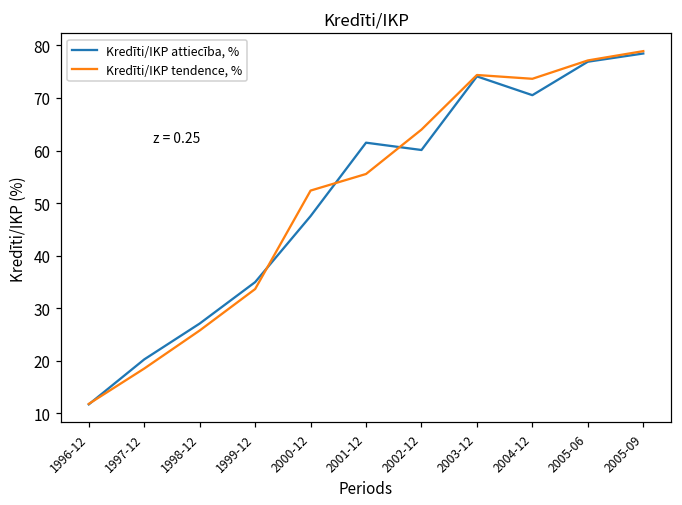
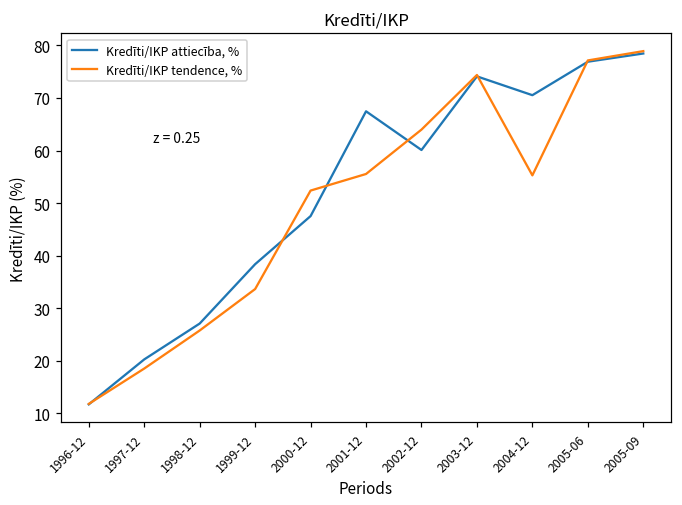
Kredīti/IKP attiecība, %, 1999-12: 35 -> 38
Kredīti/IKP attiecība, %, 2001-12: 61 -> 67
Kredīti/IKP tendence, %, 2004-12: 74 -> 55
